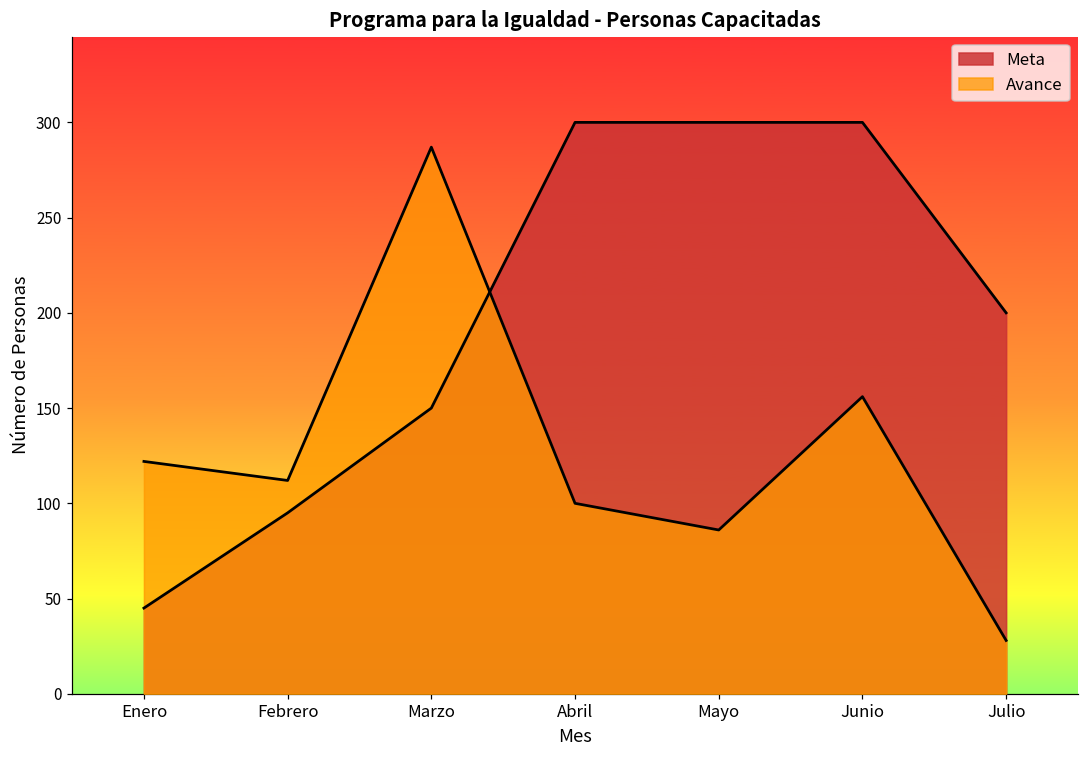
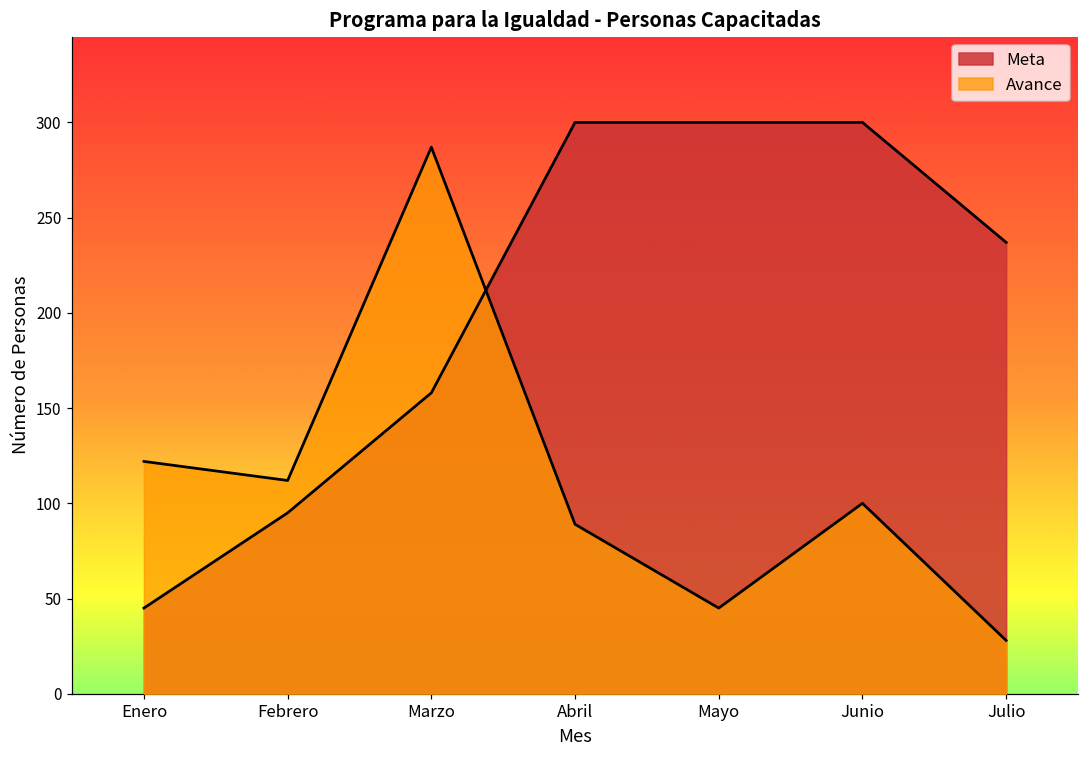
Meta, Marzo: 150 -> 158
Avance, Abril: 100 -> 89
Avance, Mayo: 86 -> 45
Avance, Junio: 156 -> 100
Meta, Julio: 200 -> 237
